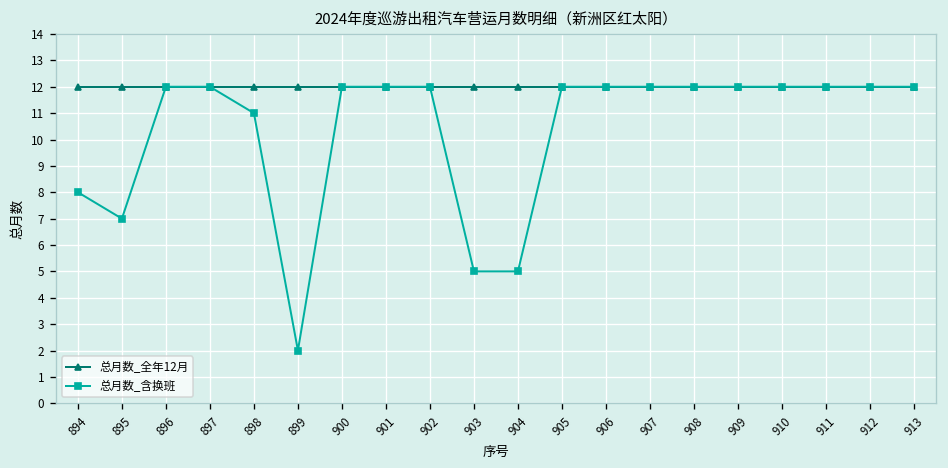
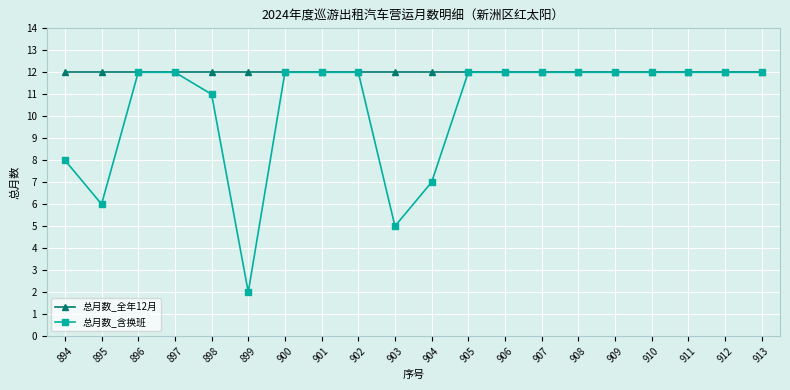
总月数_含换班, 895: 7 -> 6
总月数_含换班, 904: 5 -> 7
